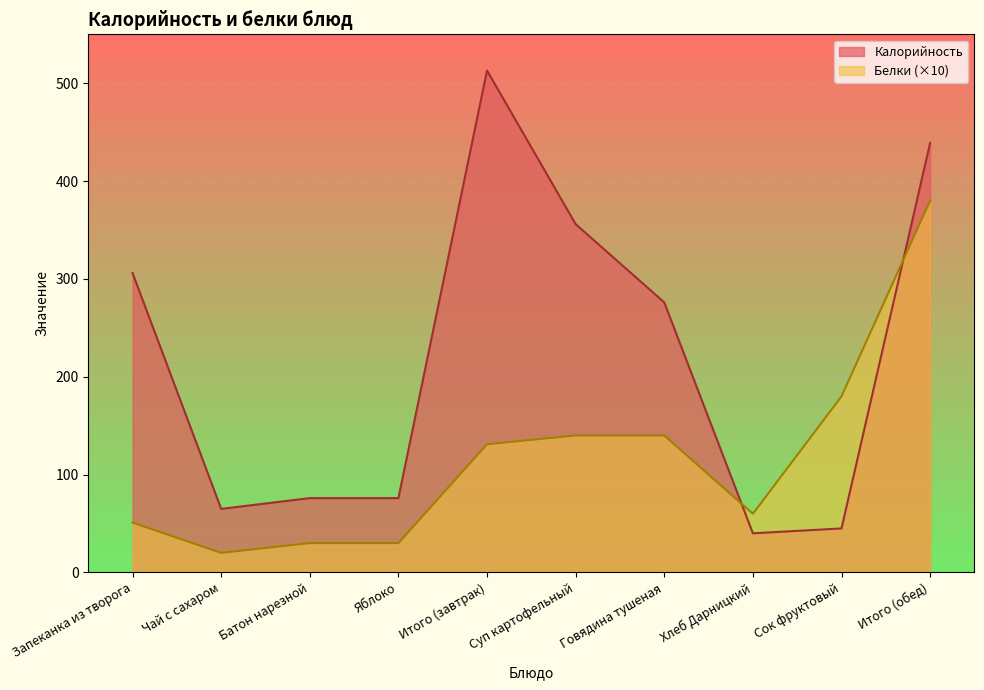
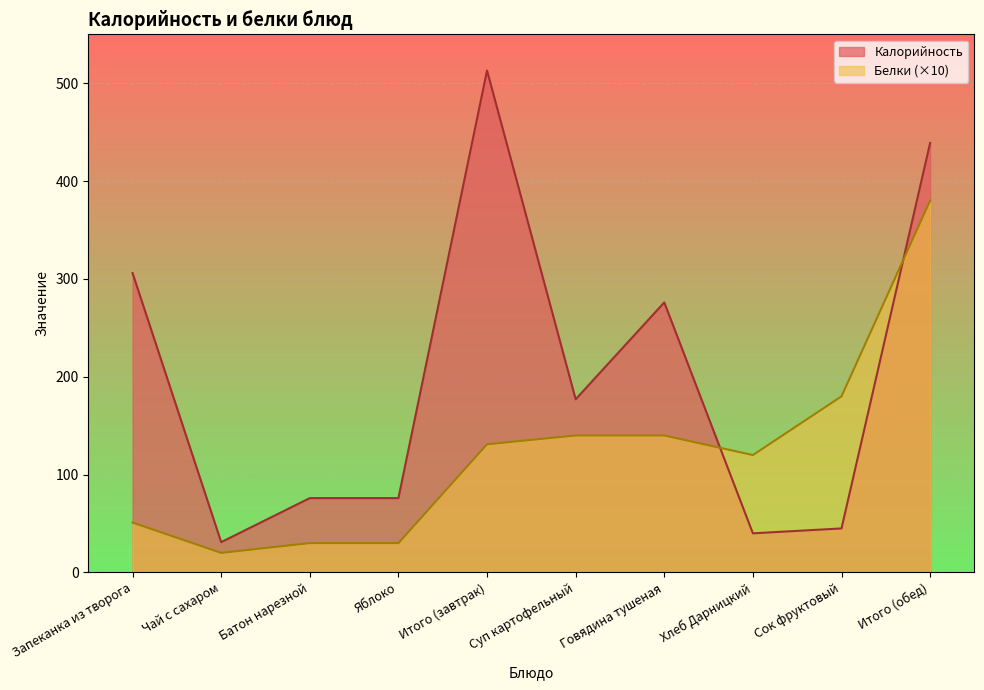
Калорийность, Чай с сахаром: 70 -> 30
Калорийность, Суп картофельный: 360 -> 180
Белки (×10), Хлеб Дарницкий: 60 -> 120
